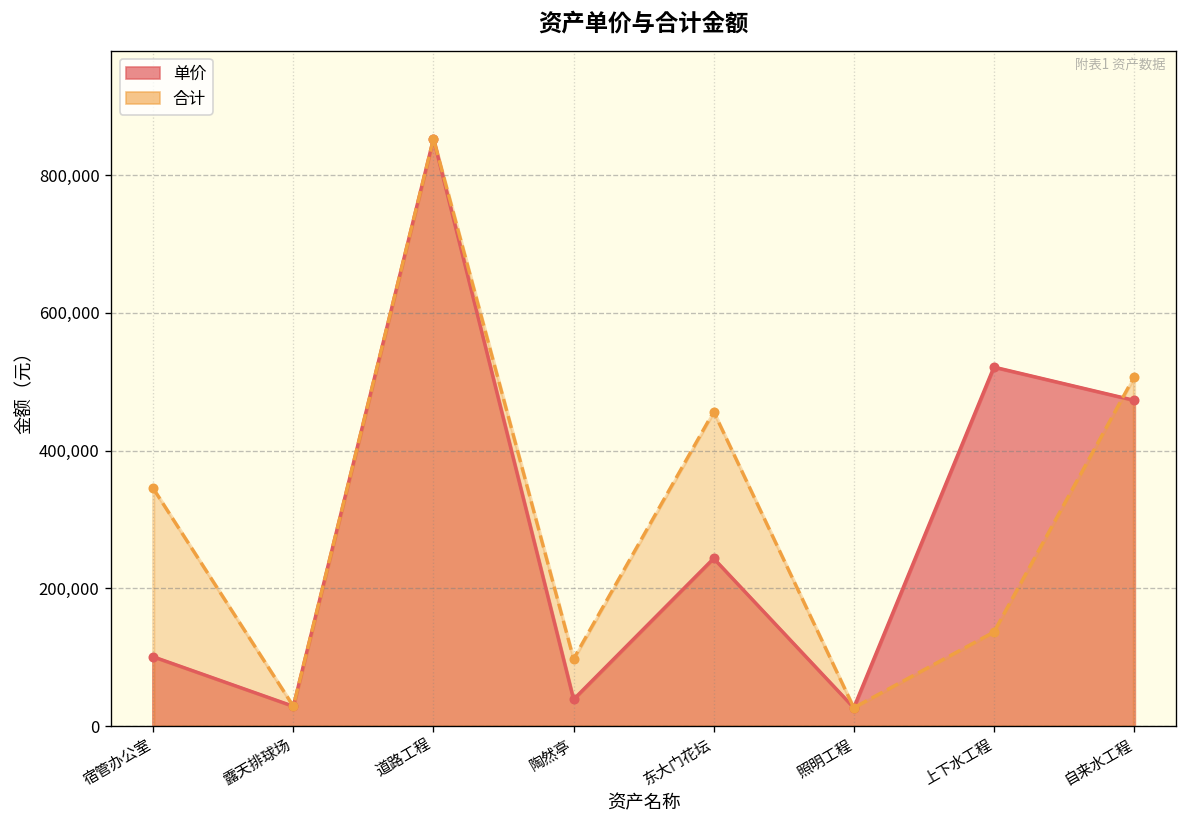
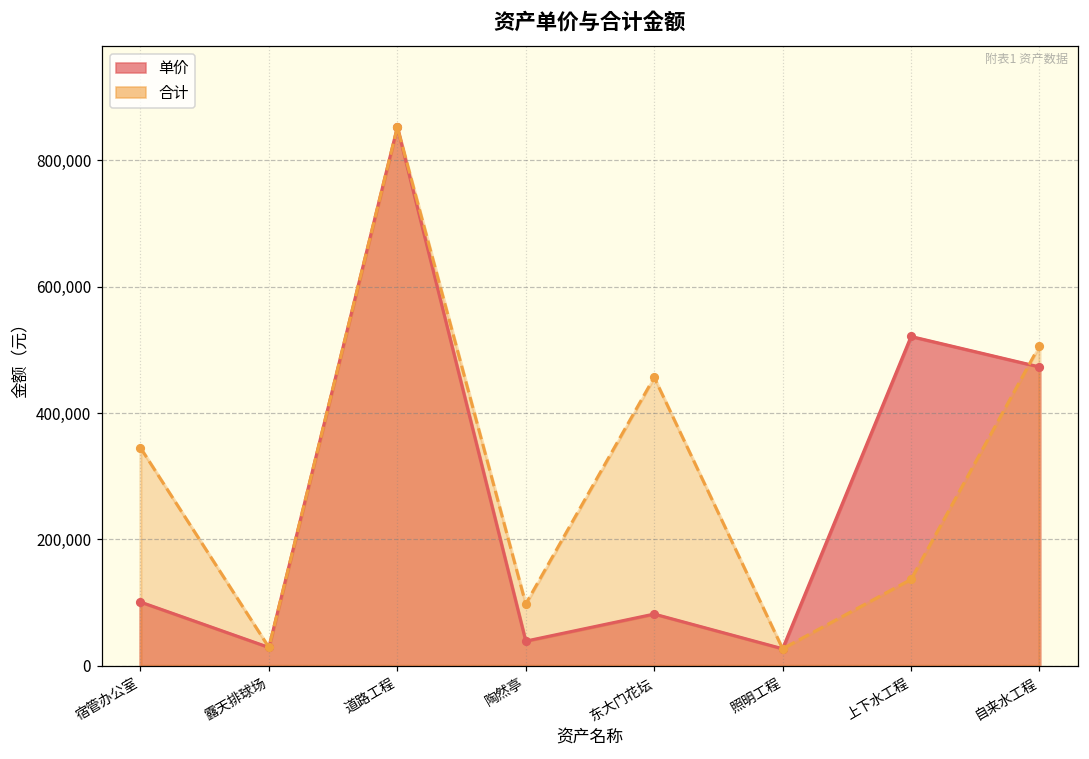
单价, 东大门花坛: 240,000 -> 80,000
